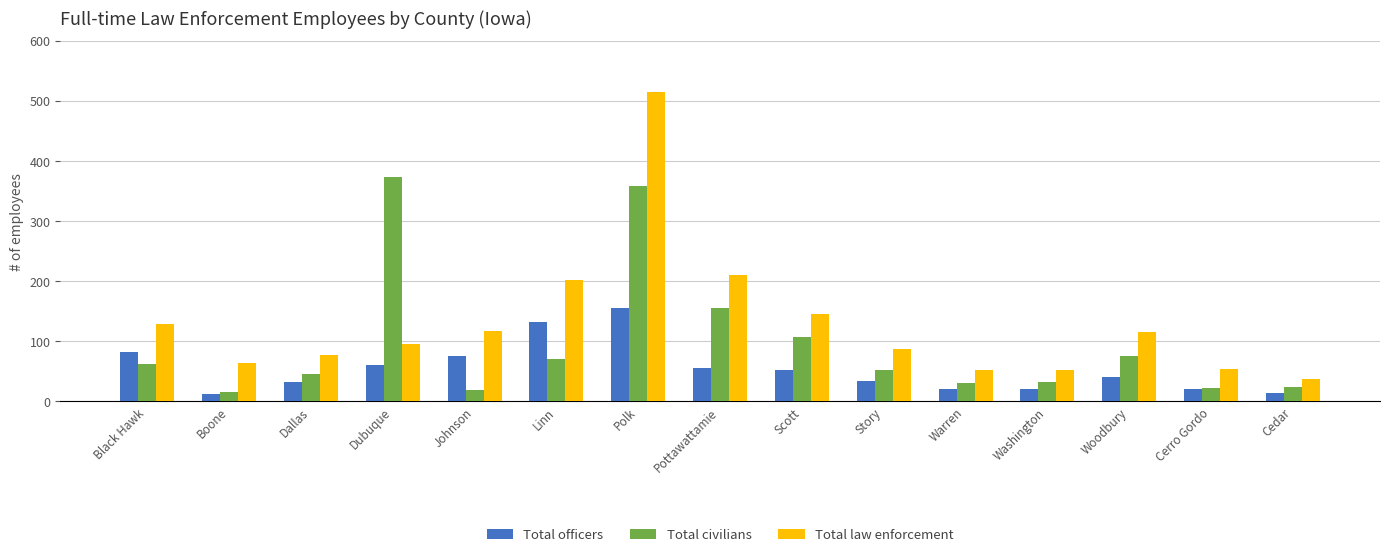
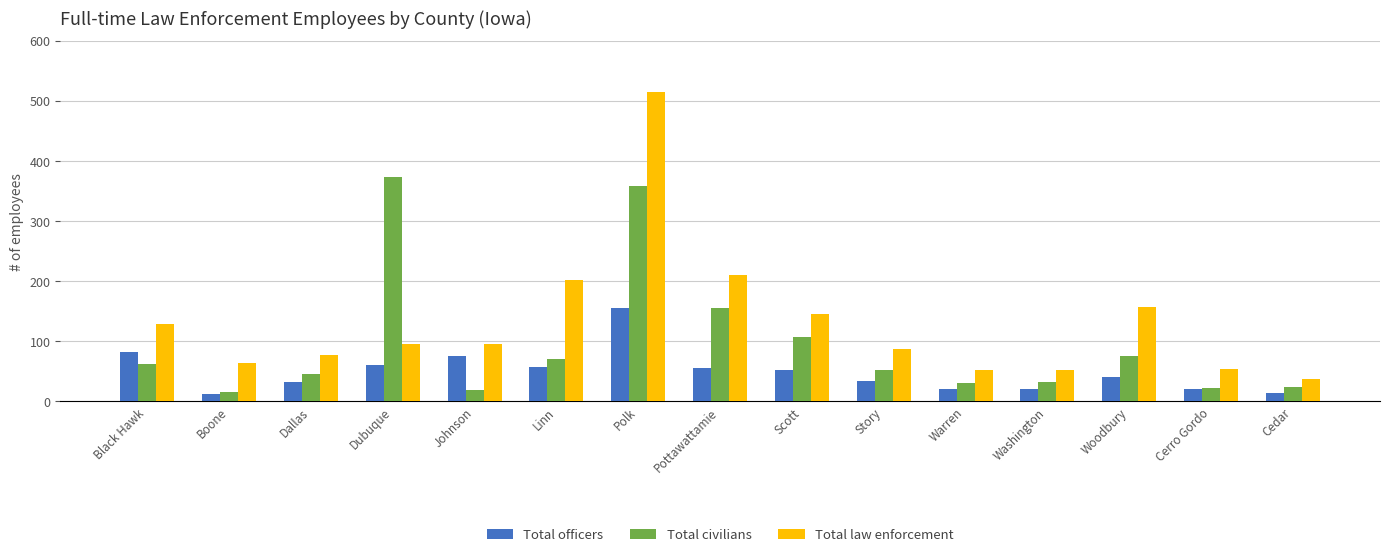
Total law enforcement, Johnson: 120 -> 100
Total officers, Linn: 130 -> 60
Total law enforcement, Woodbury: 120 -> 160
